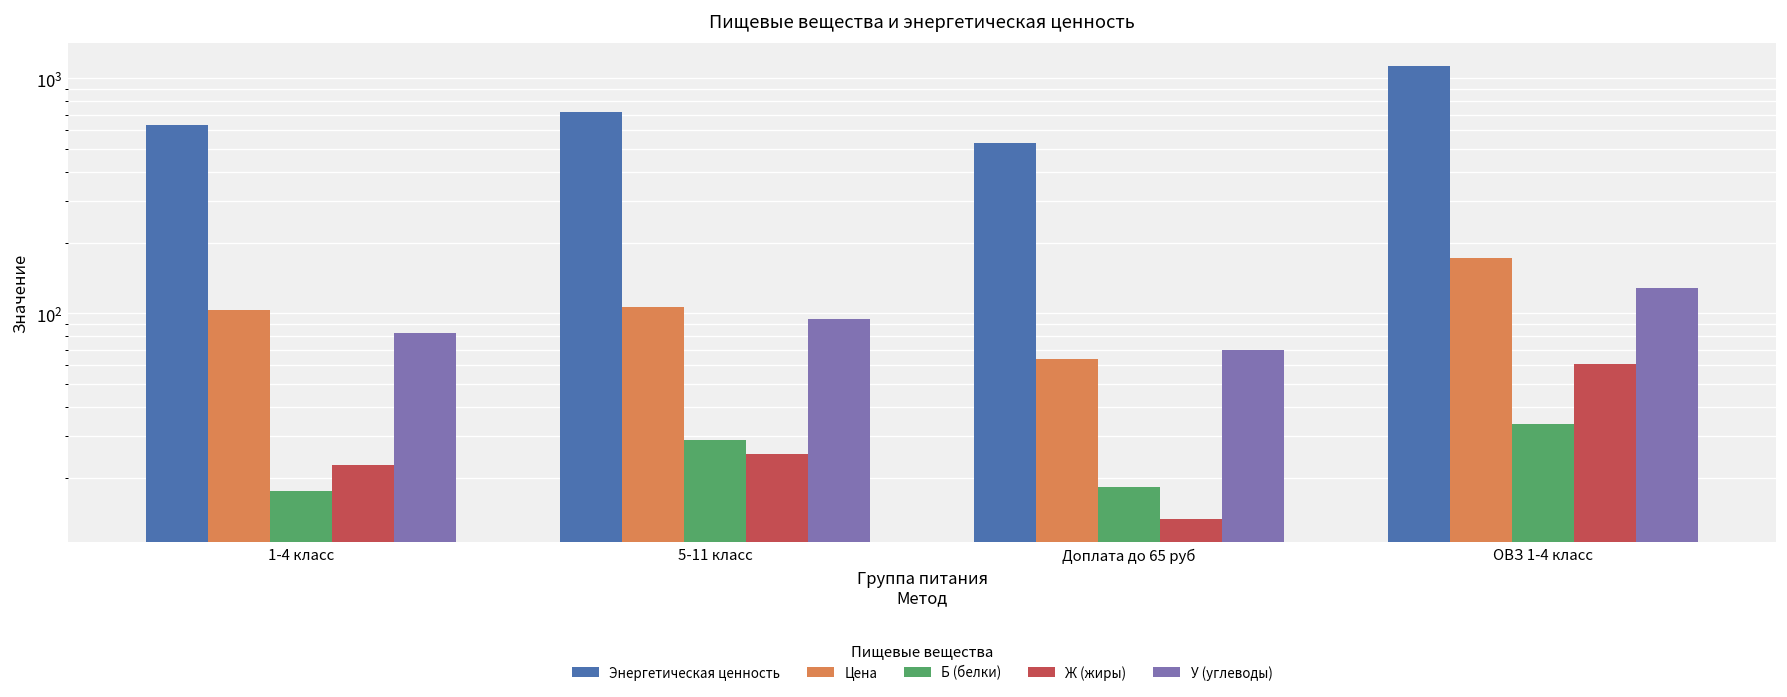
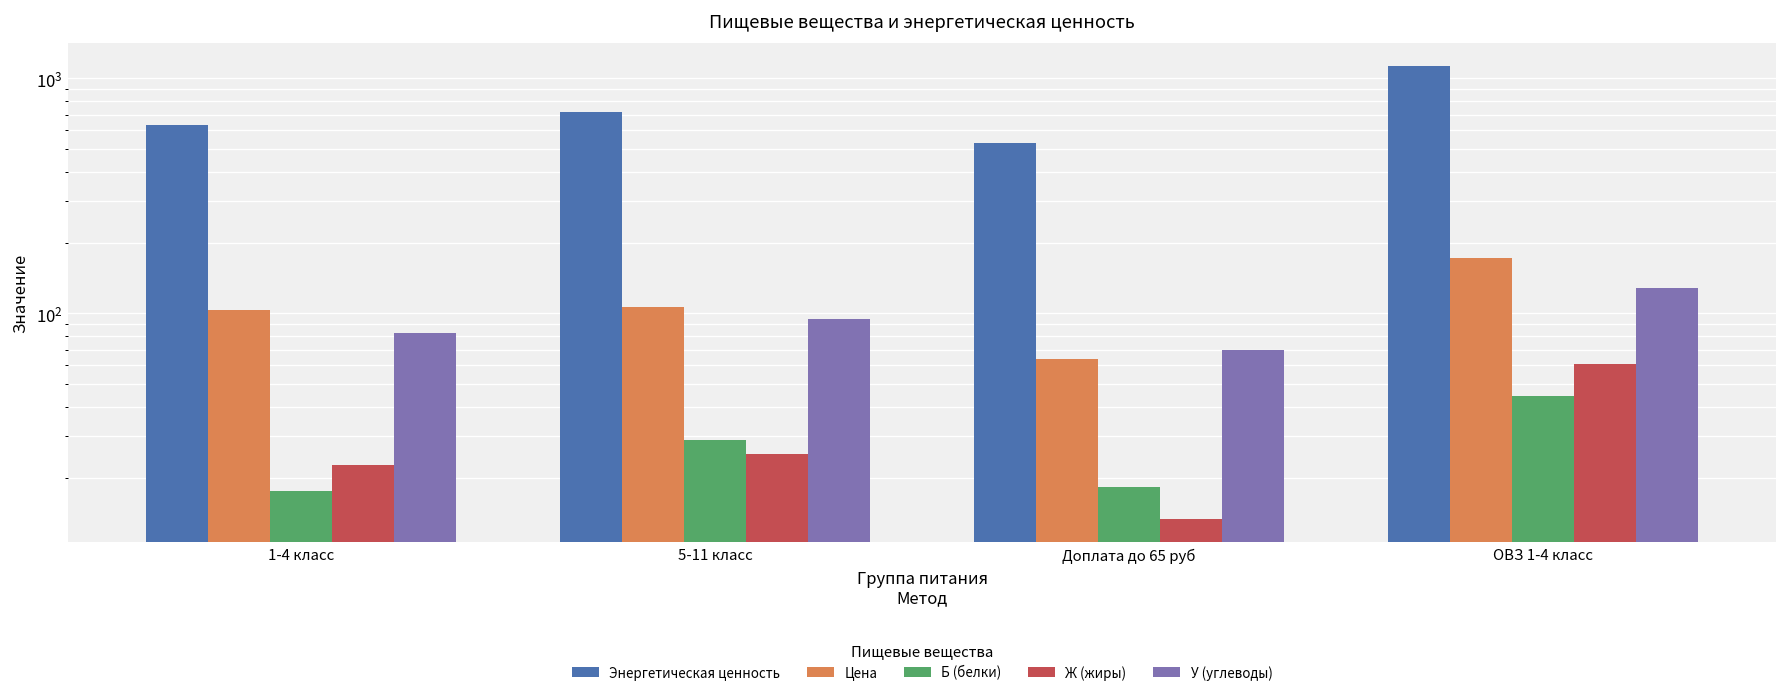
Б (белки), ОВЗ 1-4 класс: 34 -> 44
